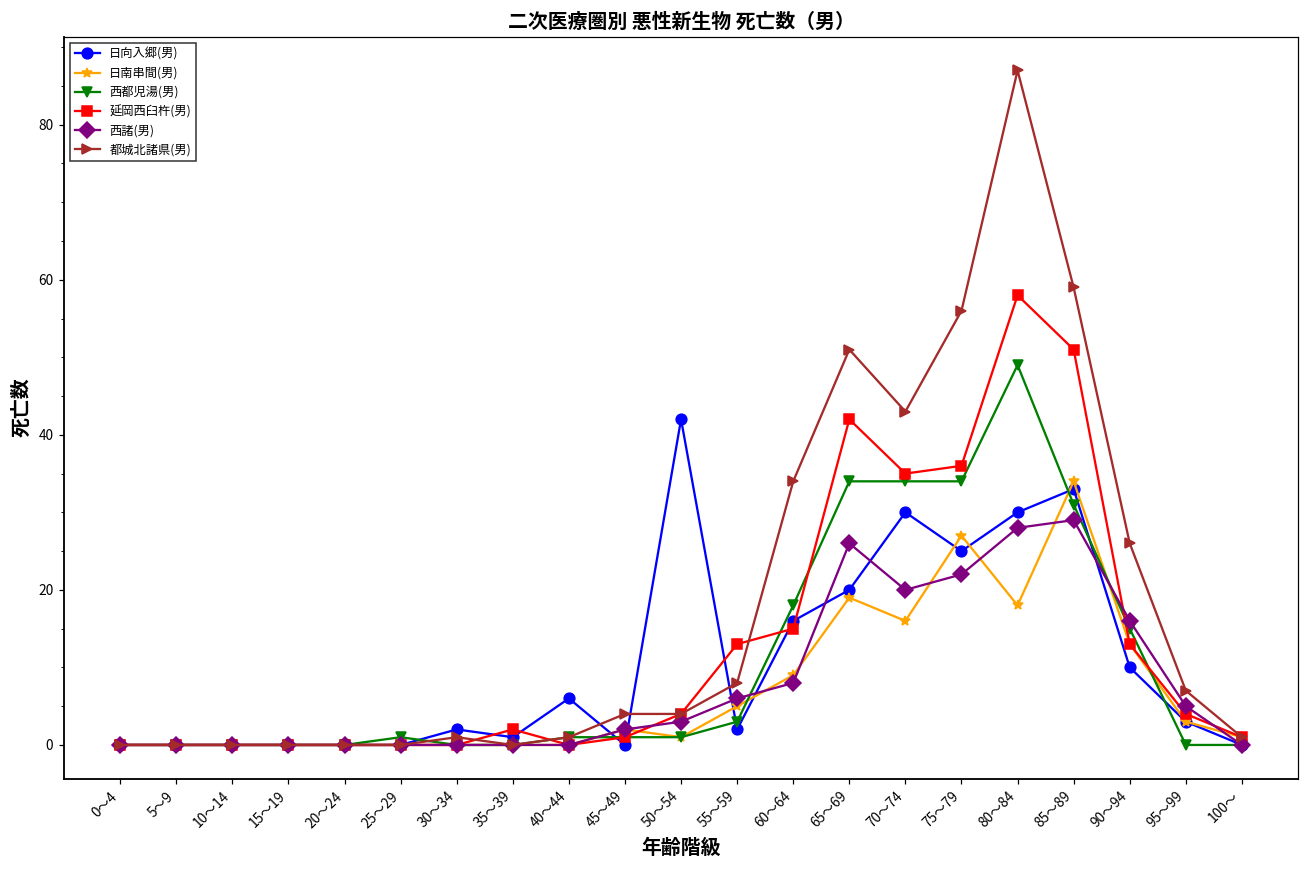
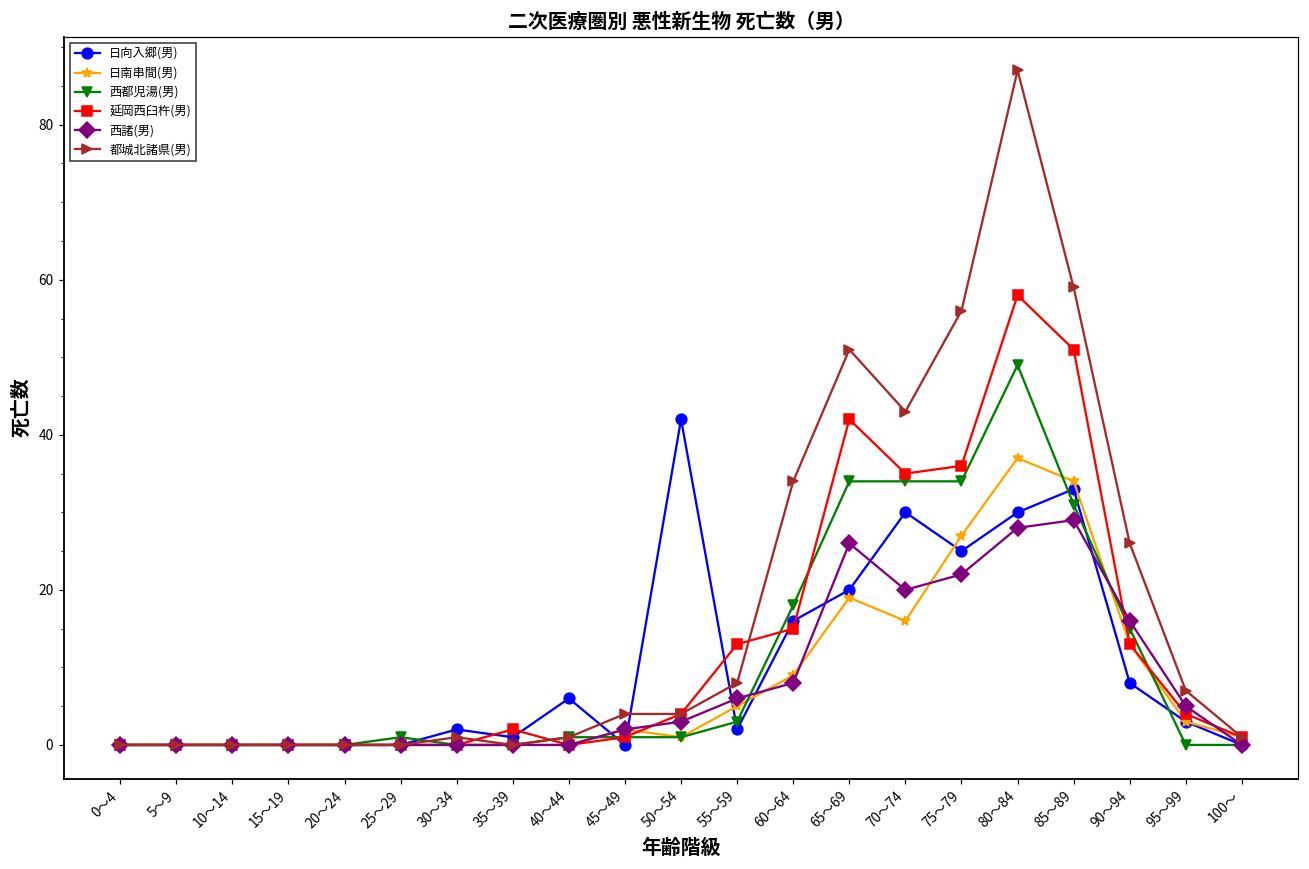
日南串間(男), 80～84: 18 -> 37
日向入郷(男), 90～94: 10 -> 8
